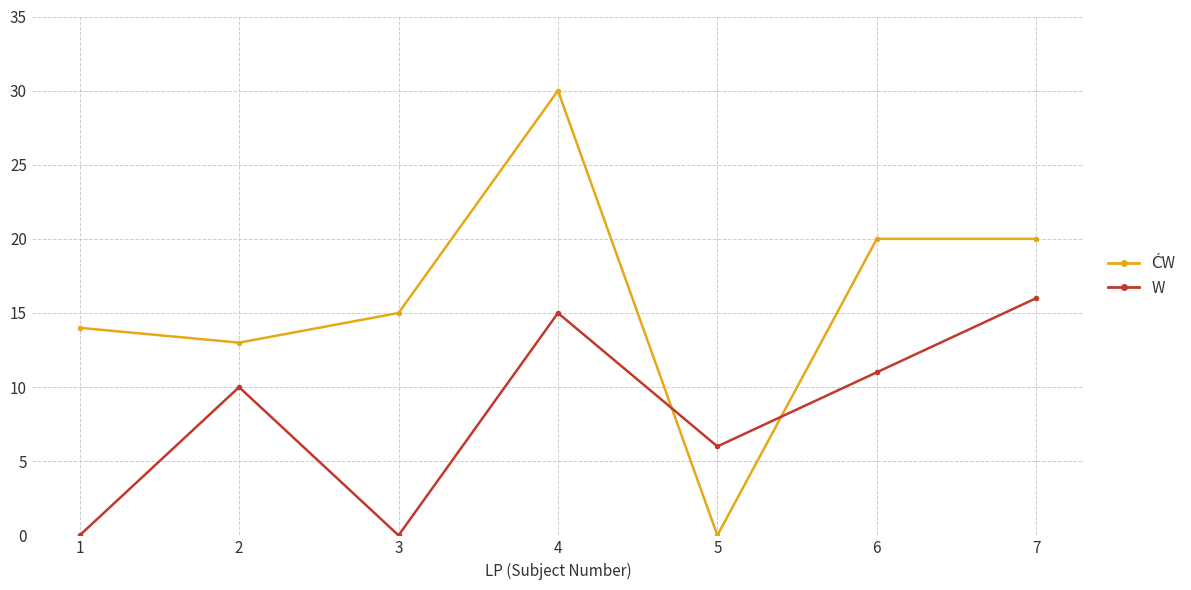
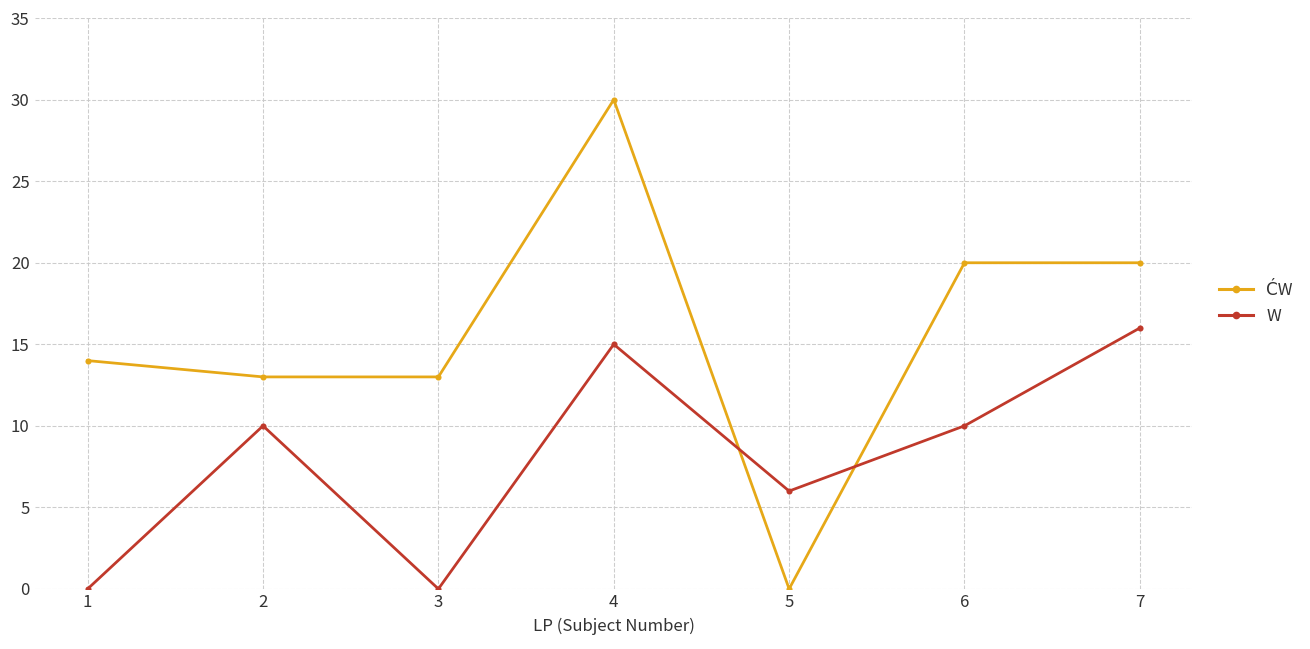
ĆW, 3: 15 -> 13
W, 6: 11 -> 10
